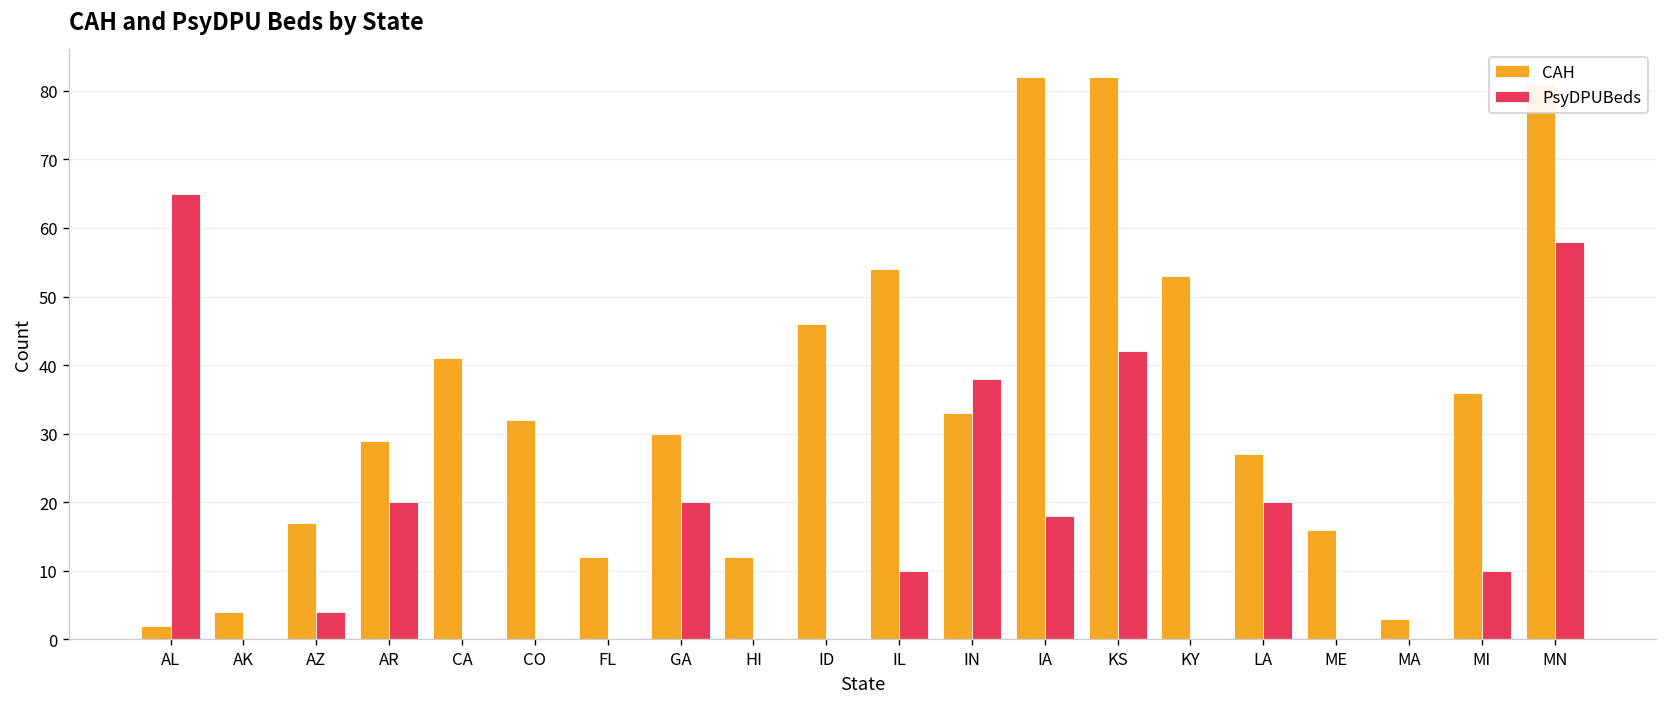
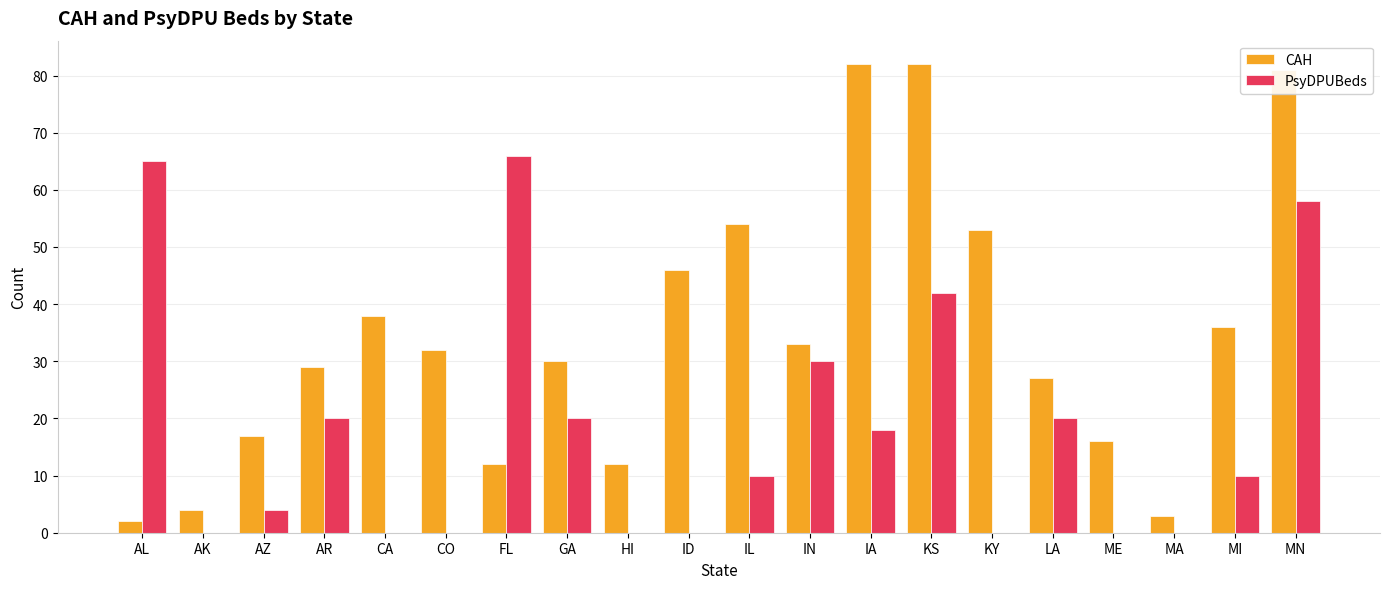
CAH, CA: 41 -> 38
PsyDPUBeds, FL: 0 -> 66
PsyDPUBeds, IN: 38 -> 30
